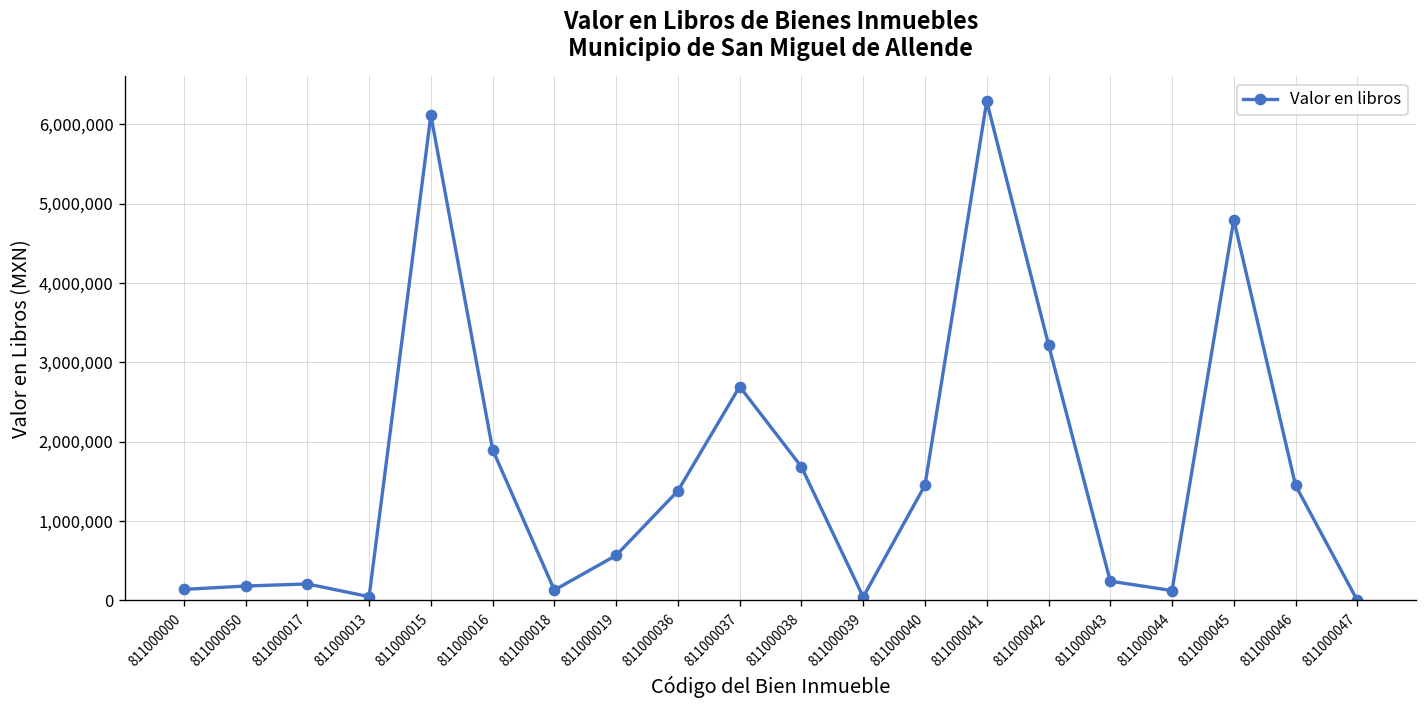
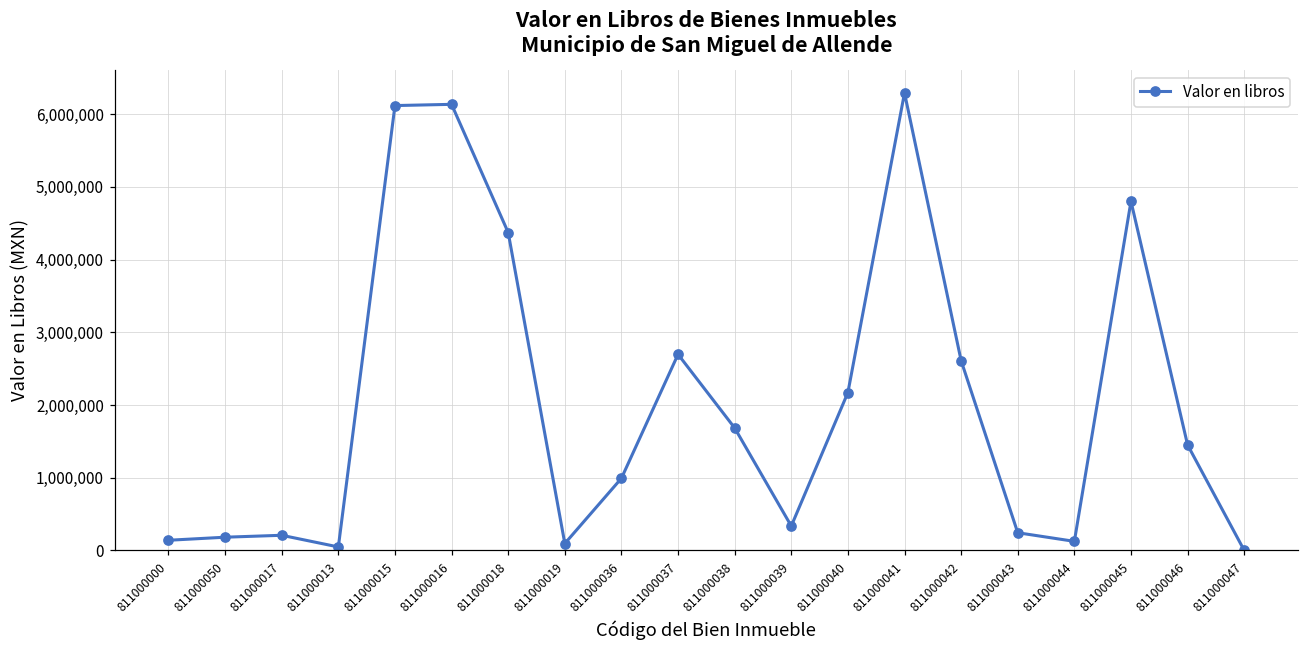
811000016: 1,900,000 -> 6,100,000
811000018: 100,000 -> 4,400,000
811000019: 600,000 -> 100,000
811000036: 1,400,000 -> 1,000,000
811000039: 0 -> 300,000
811000040: 1,500,000 -> 2,200,000
811000042: 3,200,000 -> 2,600,000
